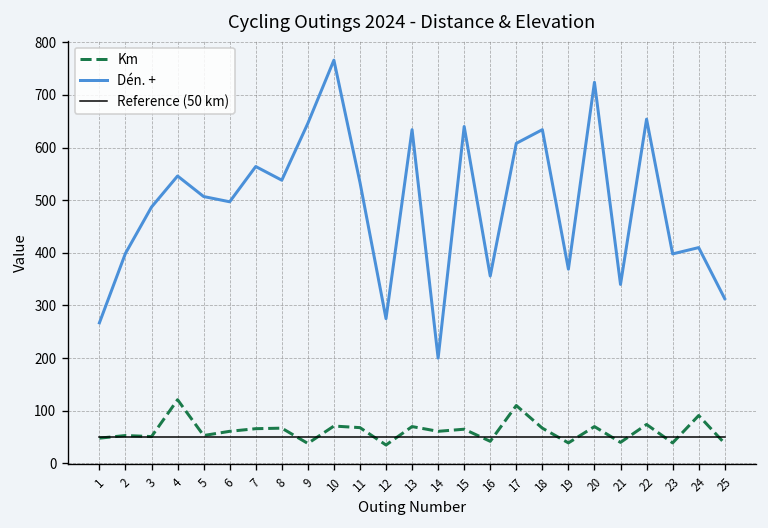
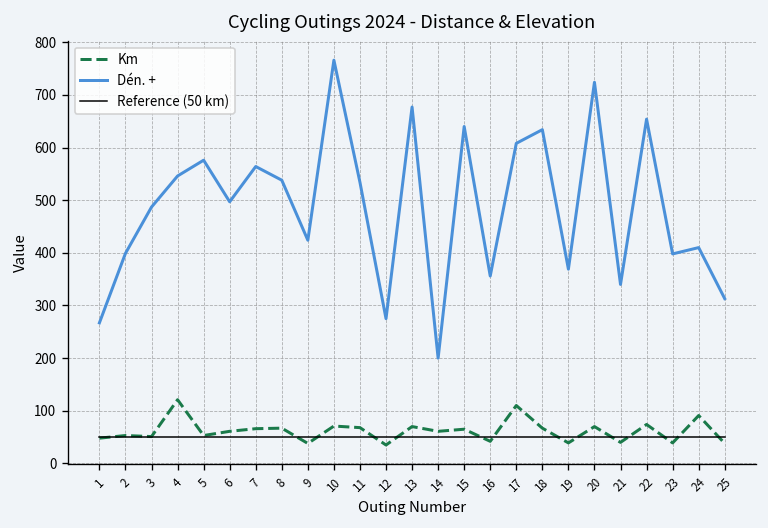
Dén. +, 5: 510 -> 580
Dén. +, 9: 650 -> 420
Dén. +, 13: 630 -> 680
